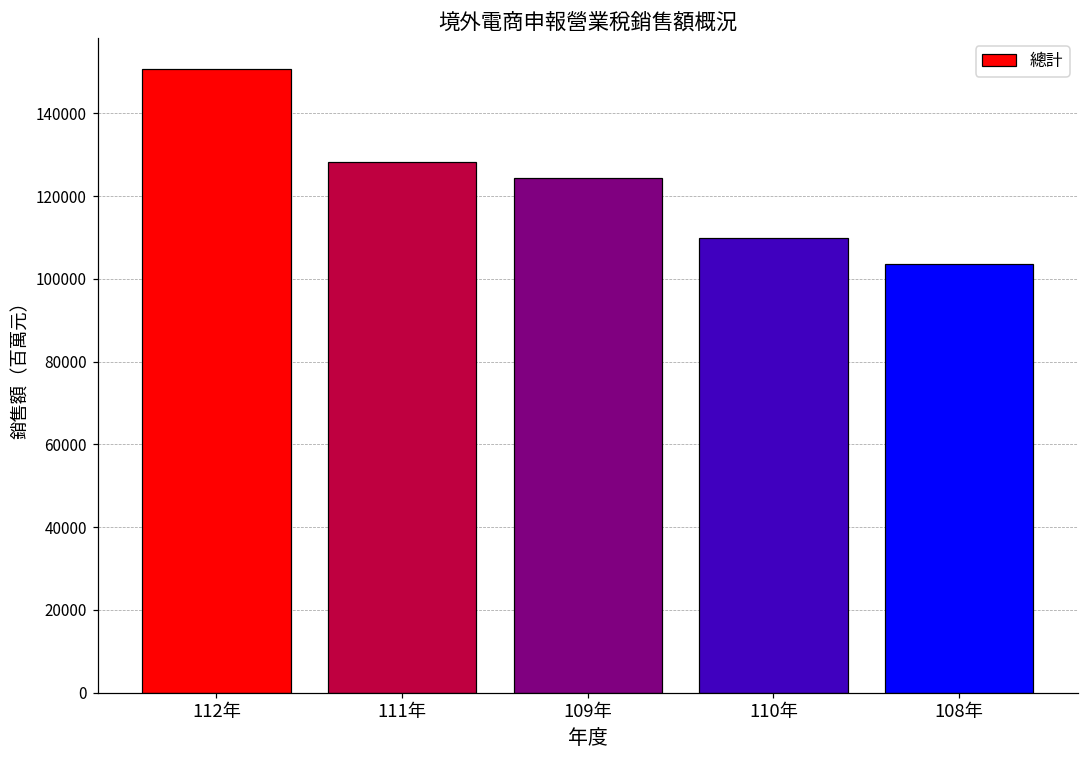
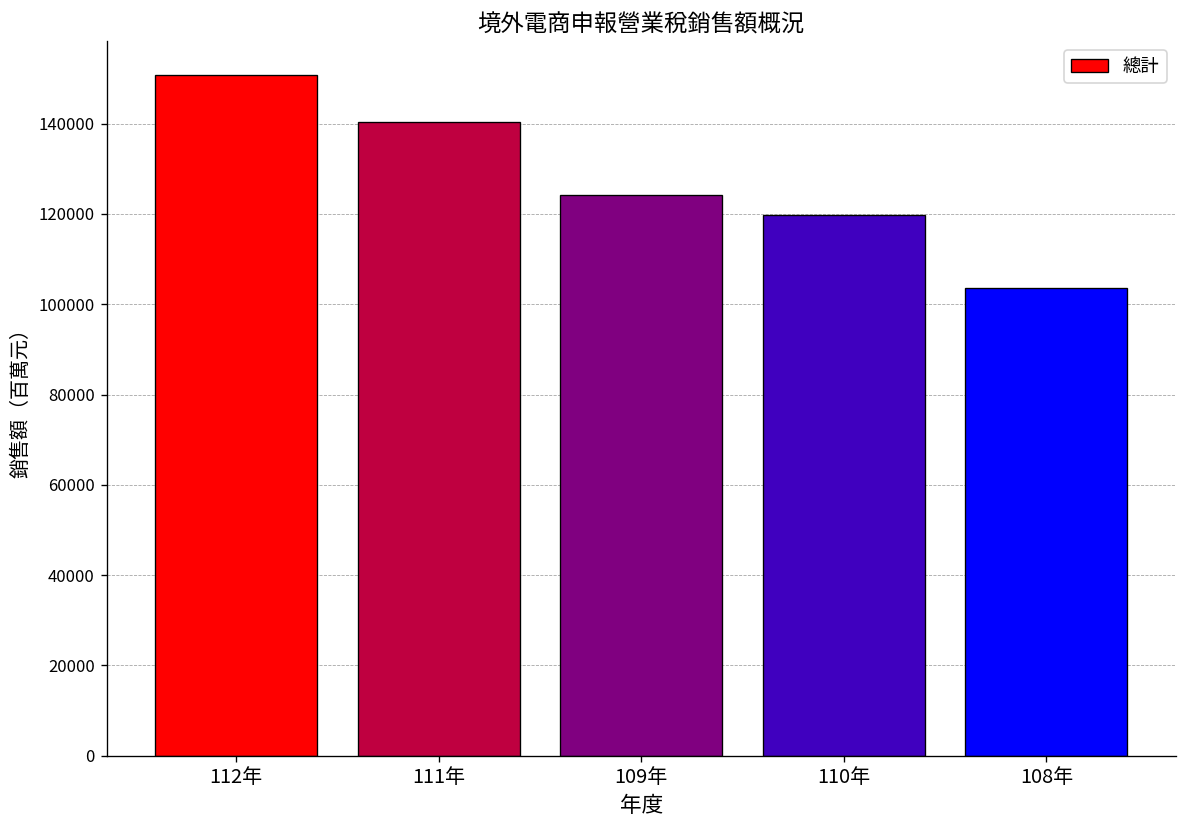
111年: 128000 -> 140000
110年: 110000 -> 120000
